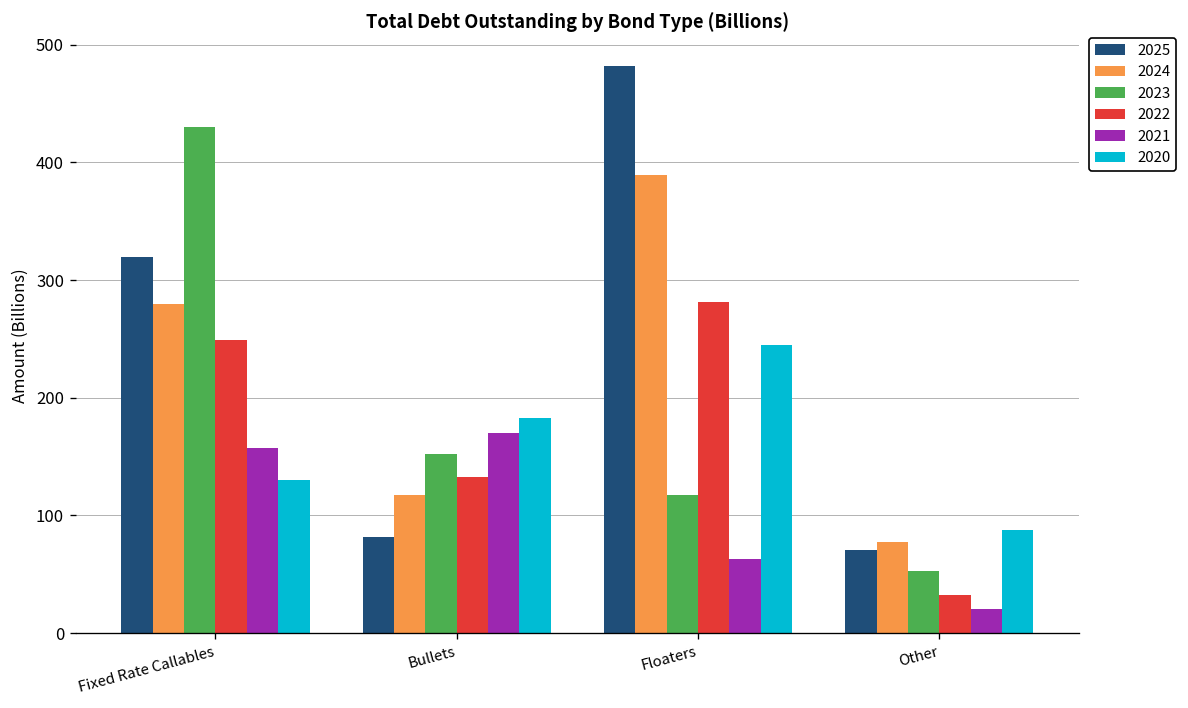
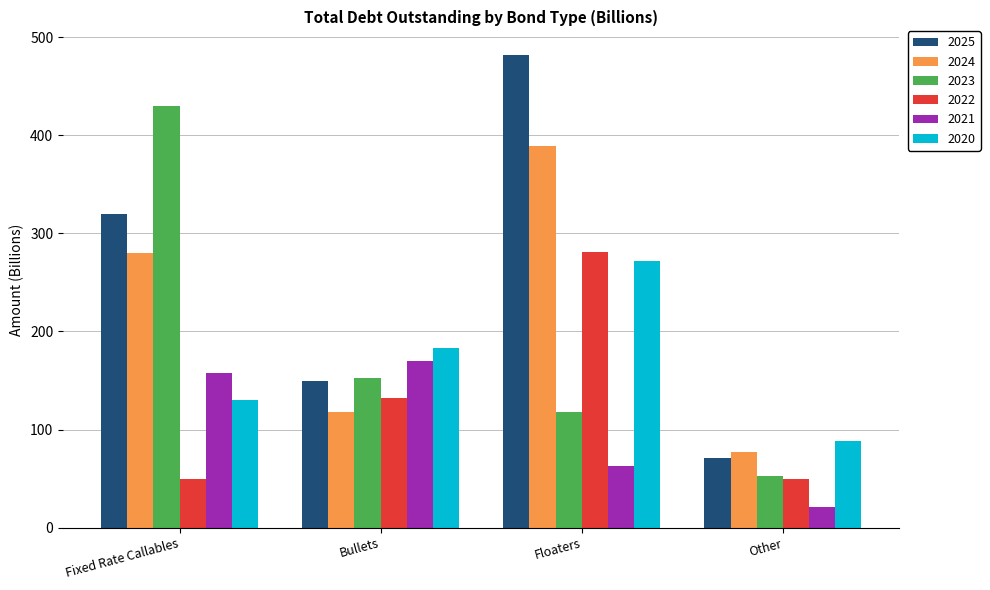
2022, Fixed Rate Callables: 250 -> 50
2025, Bullets: 80 -> 150
2020, Floaters: 240 -> 270
2022, Other: 30 -> 50
